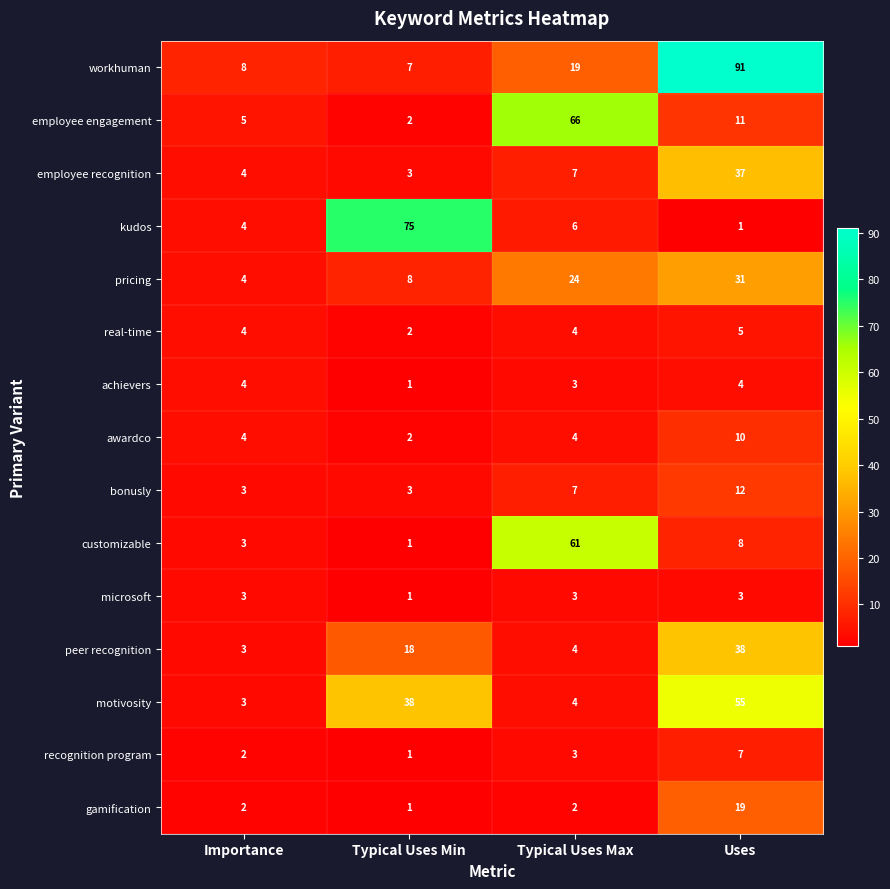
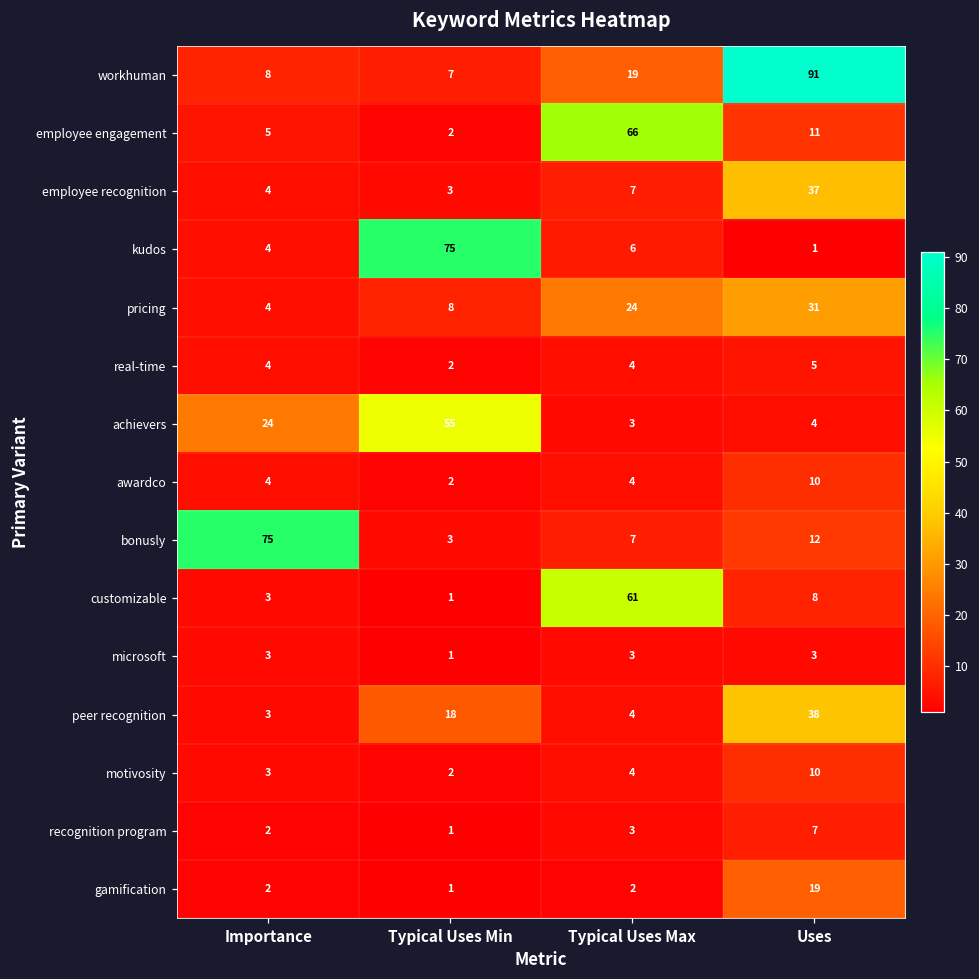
achievers, Importance: 4 -> 24
achievers, Typical Uses Min: 1 -> 55
bonusly, Importance: 3 -> 75
motivosity, Typical Uses Min: 38 -> 2
motivosity, Uses: 55 -> 10
